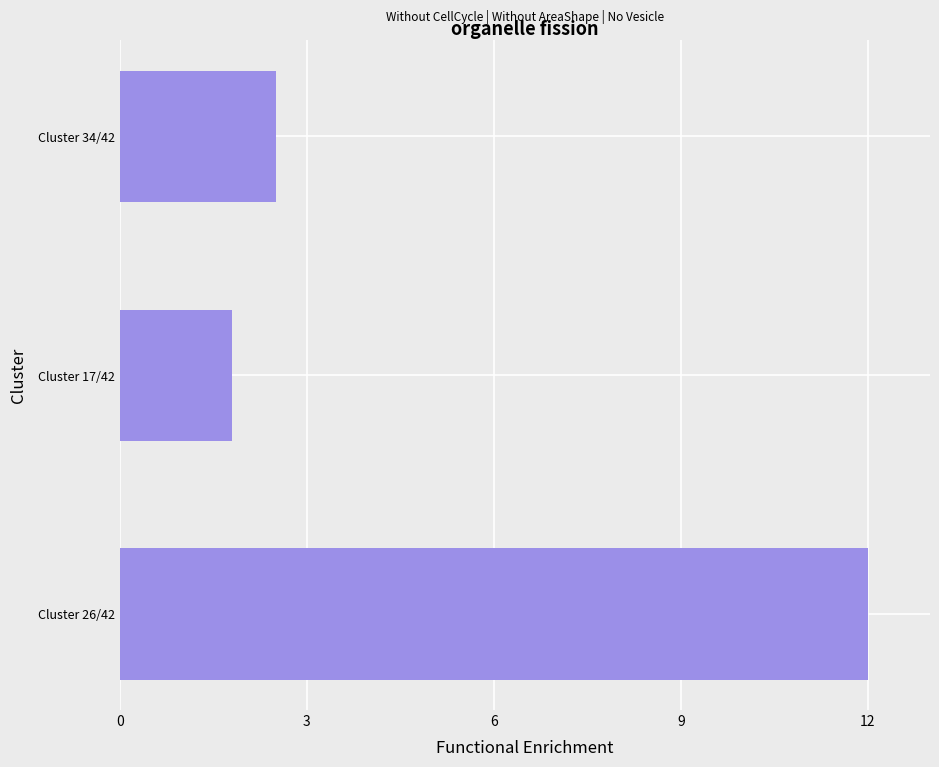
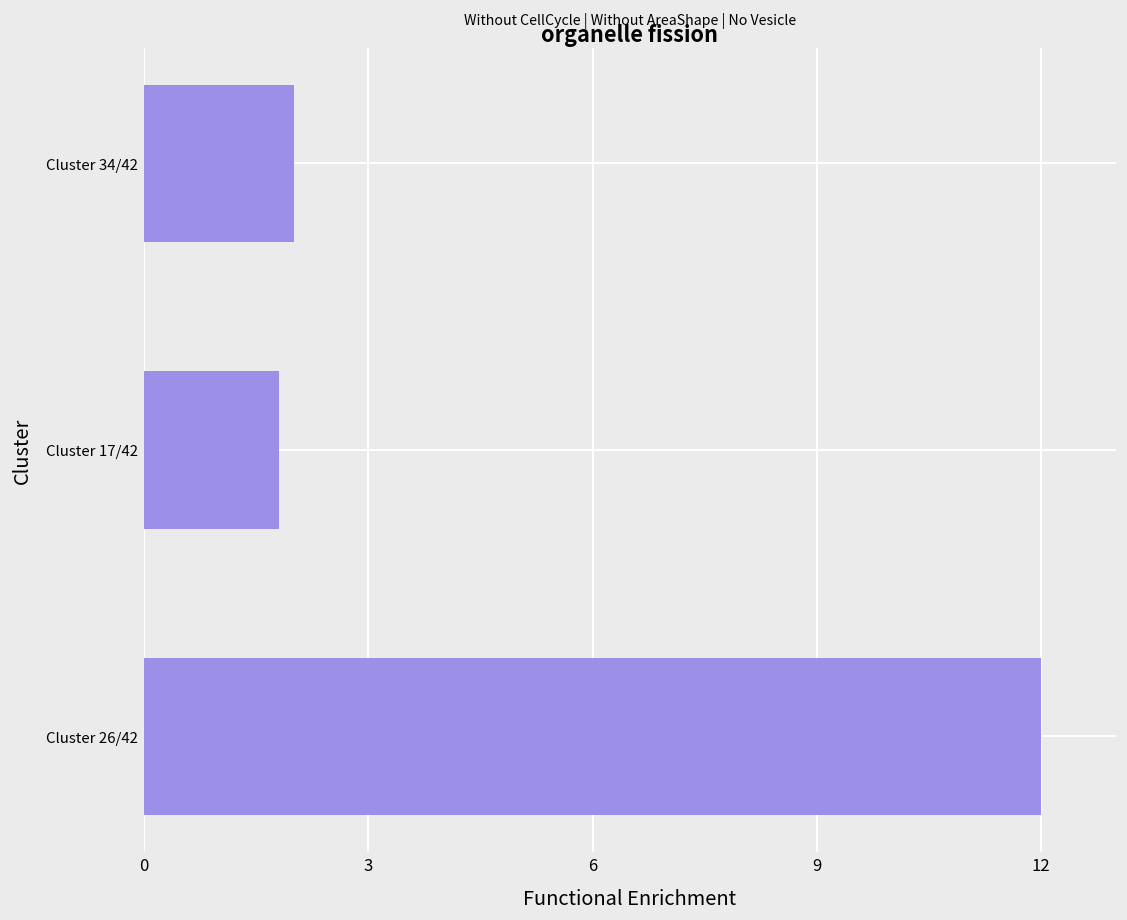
Cluster 34/42: 2.5 -> 2.0
